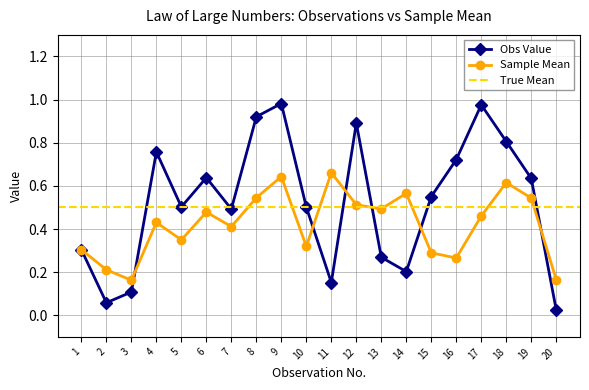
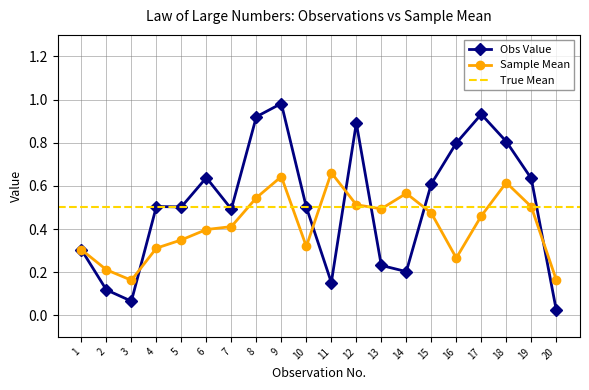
Obs Value, 2: 0.06 -> 0.12
Obs Value, 3: 0.11 -> 0.07
Obs Value, 4: 0.76 -> 0.50
Sample Mean, 4: 0.43 -> 0.31
Sample Mean, 6: 0.48 -> 0.40
Obs Value, 13: 0.27 -> 0.23
Obs Value, 15: 0.55 -> 0.61
Sample Mean, 15: 0.29 -> 0.47
Obs Value, 16: 0.72 -> 0.80
Obs Value, 17: 0.98 -> 0.93
Sample Mean, 19: 0.54 -> 0.50
